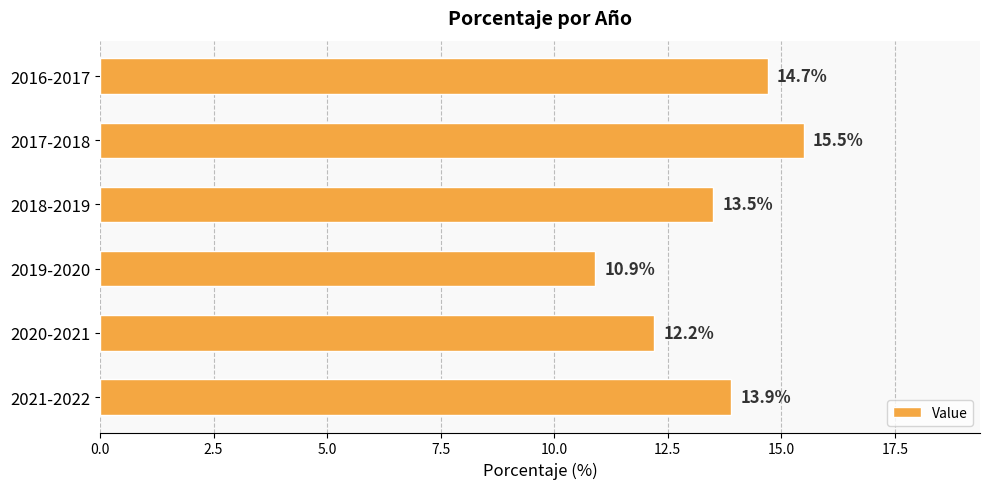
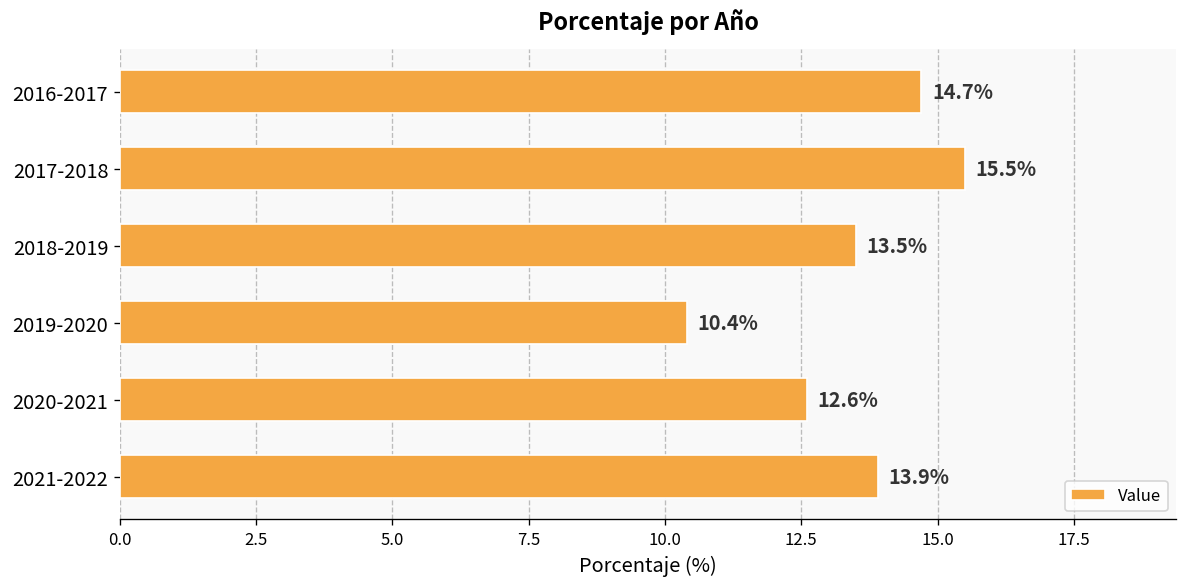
2019-2020: 10.9% -> 10.4%
2020-2021: 12.2% -> 12.6%
